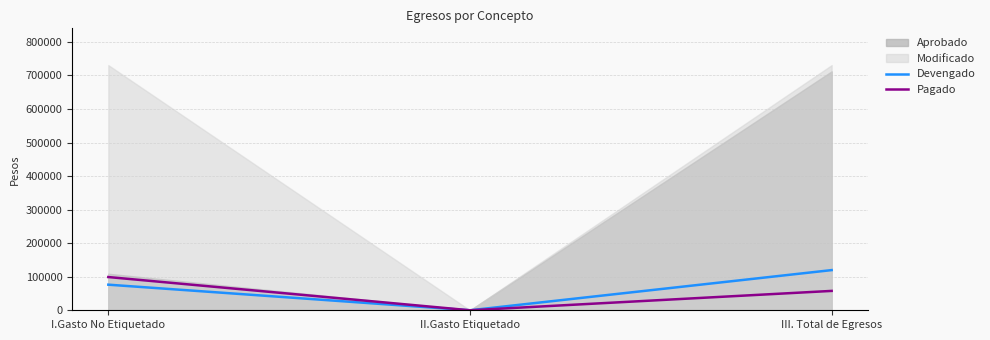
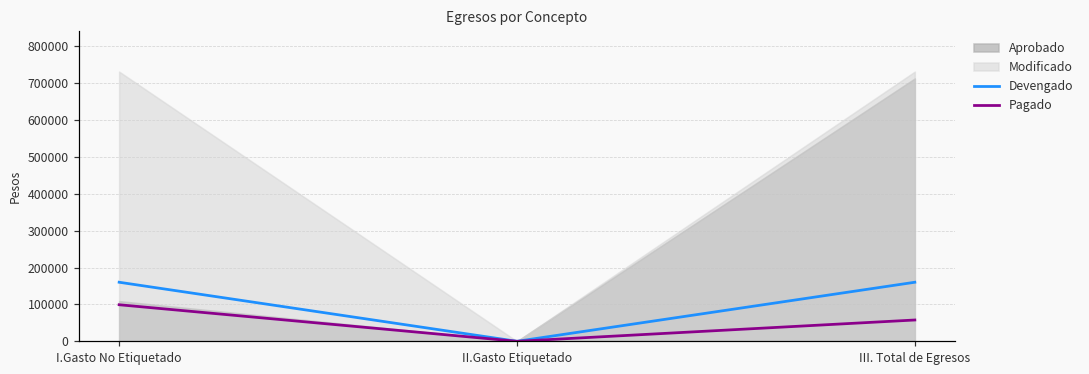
Devengado, I.Gasto No Etiquetado: 80000 -> 160000
Devengado, III. Total de Egresos: 120000 -> 160000
